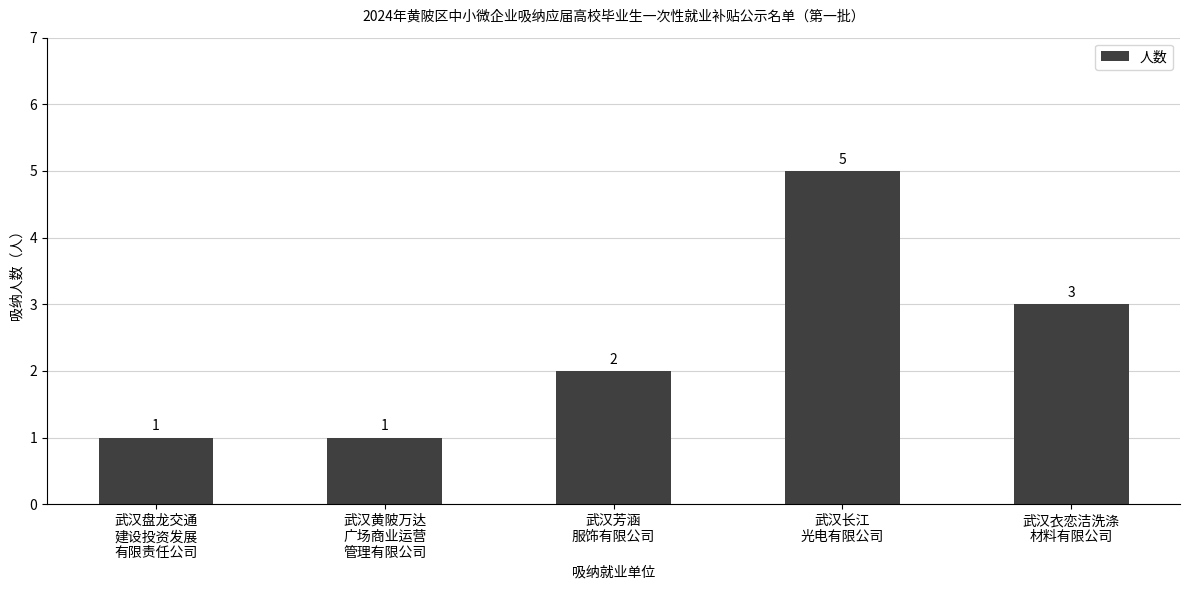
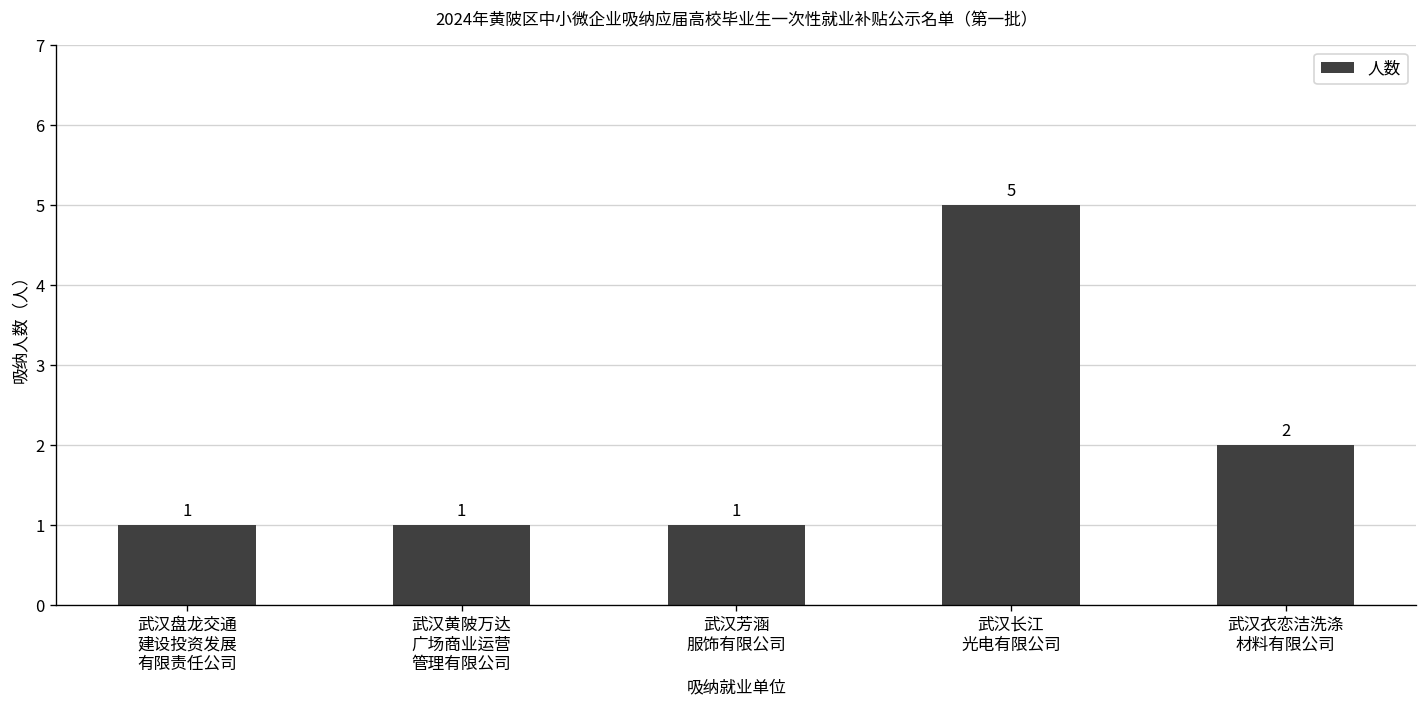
武汉芳涵 服饰有限公司: 2 -> 1
武汉衣恋洁洗涤 材料有限公司: 3 -> 2
